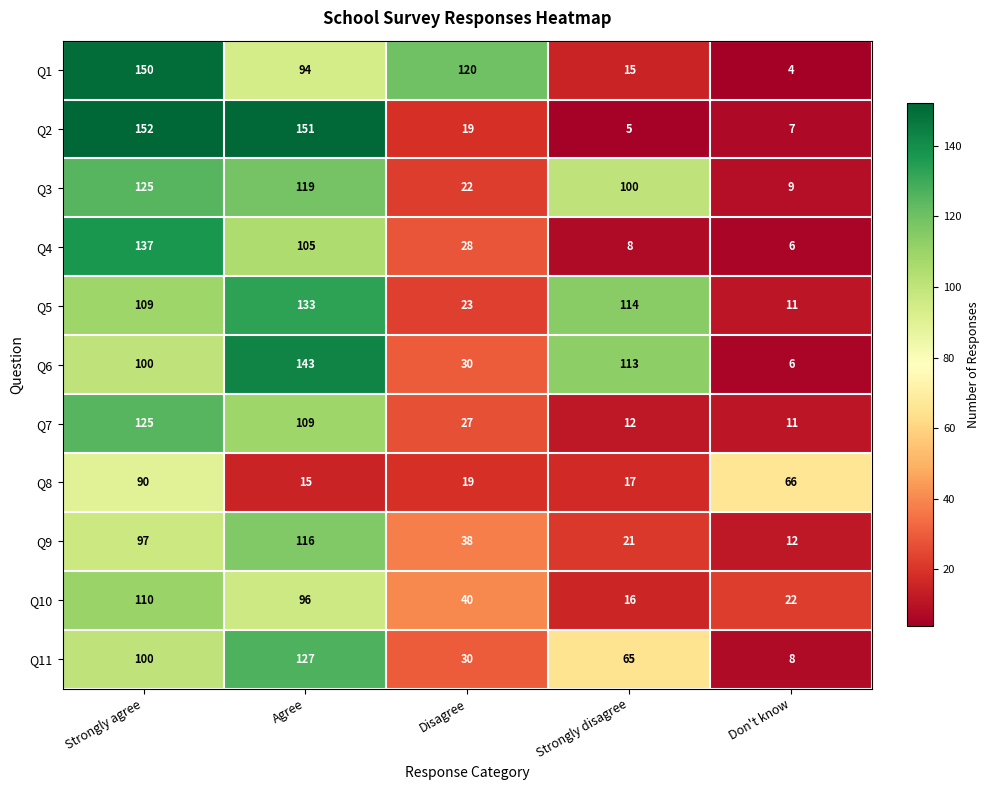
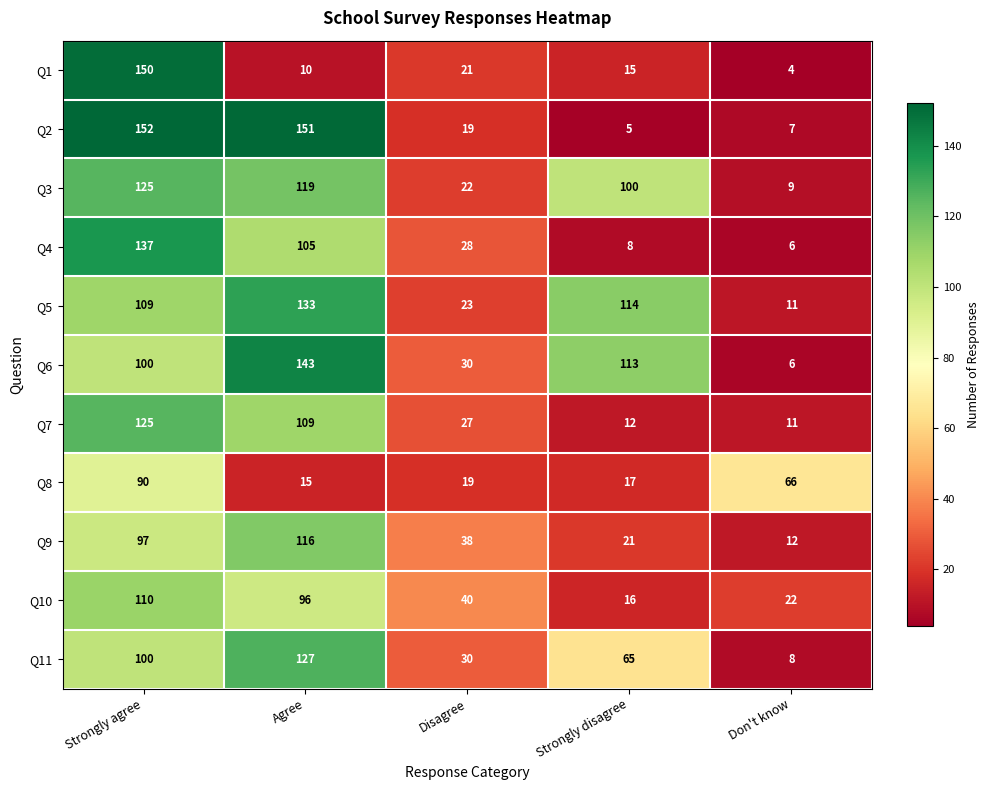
Q1, Agree: 94 -> 10
Q1, Disagree: 120 -> 21
